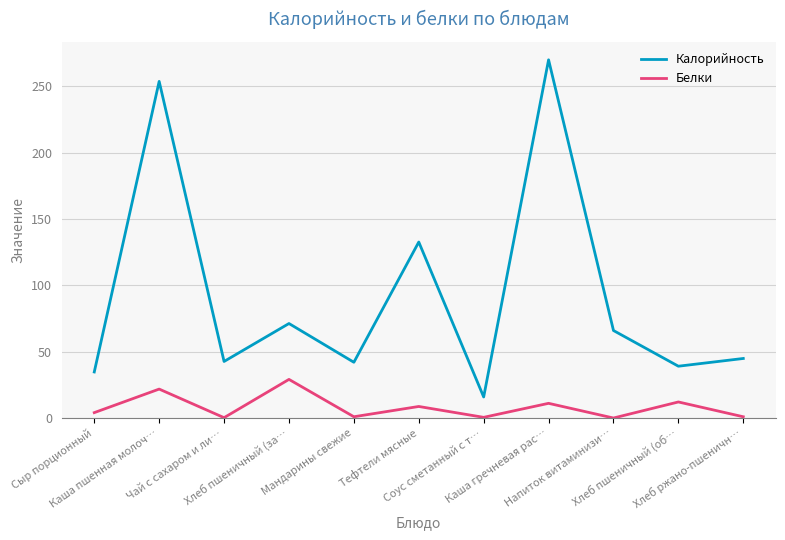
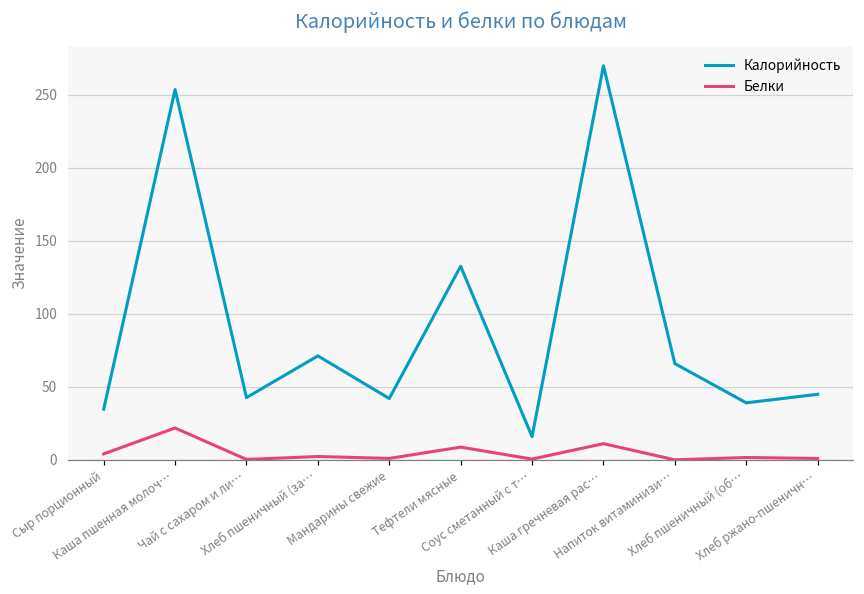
Белки, Хлеб пшеничный (за…: 29 -> 2
Белки, Хлеб пшеничный (об…: 12 -> 2
